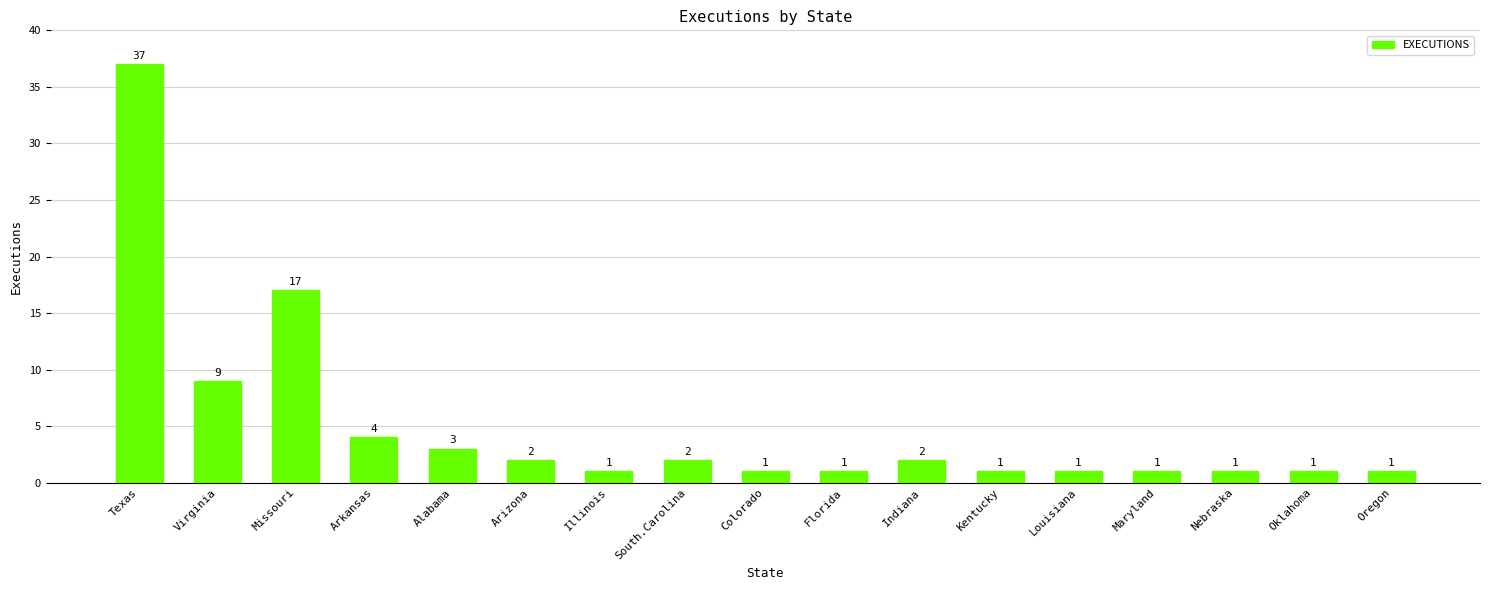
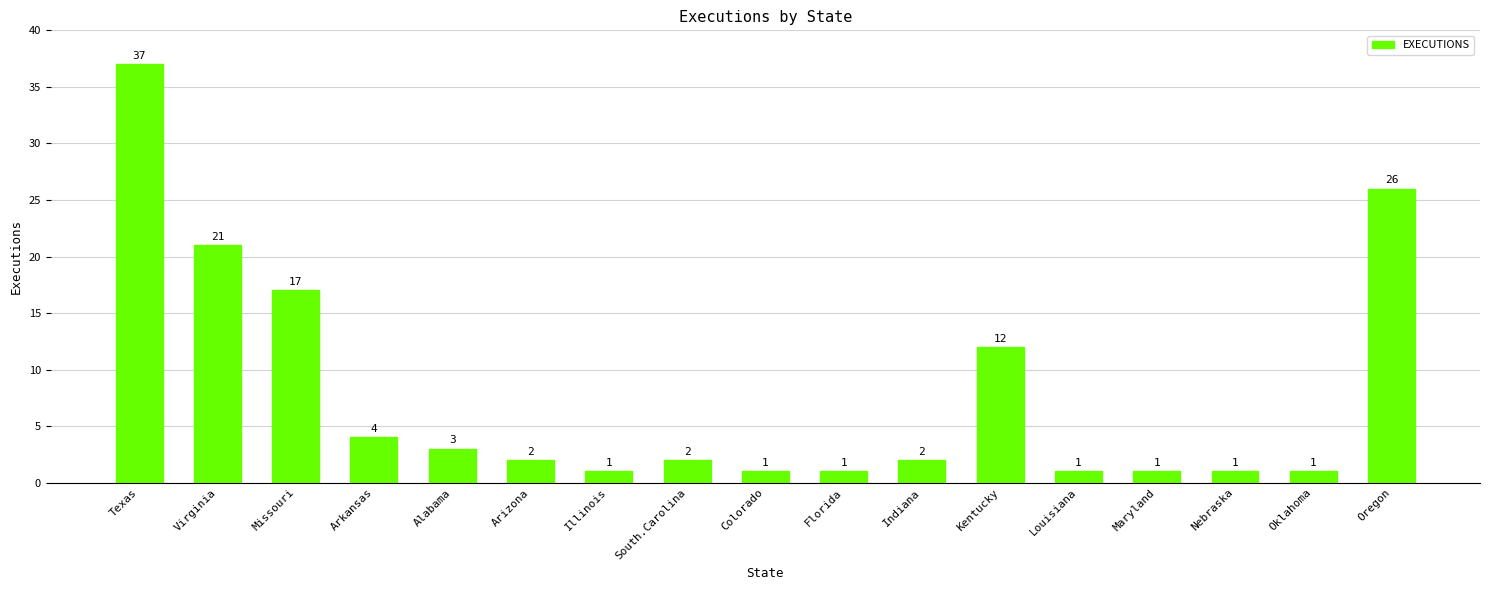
Virginia: 9 -> 21
Kentucky: 1 -> 12
Oregon: 1 -> 26
